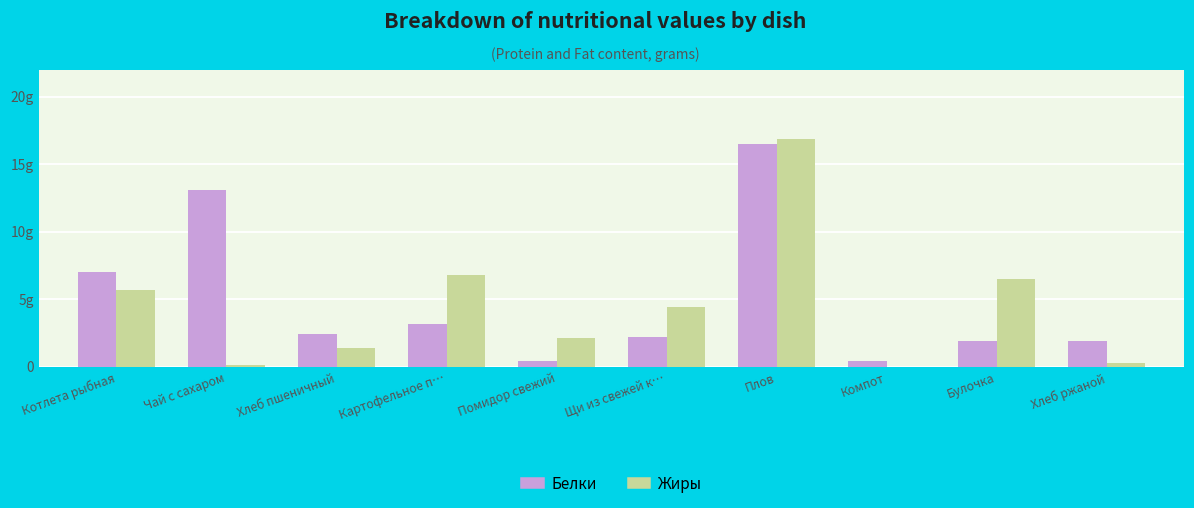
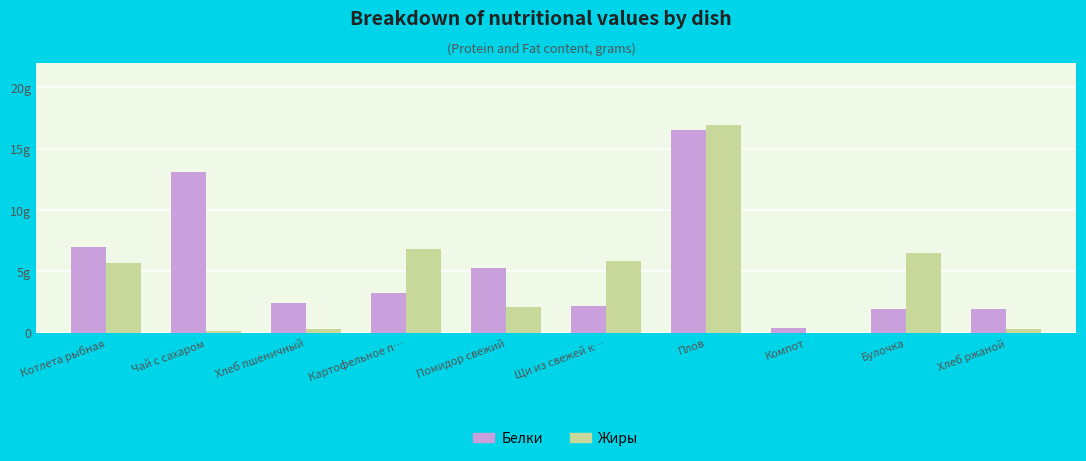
Жиры, Хлеб пшеничный: 1.4g -> 0.3g
Белки, Помидор свежий: 0.4g -> 5.3g
Жиры, Щи из свежей к…: 4.4g -> 5.8g
